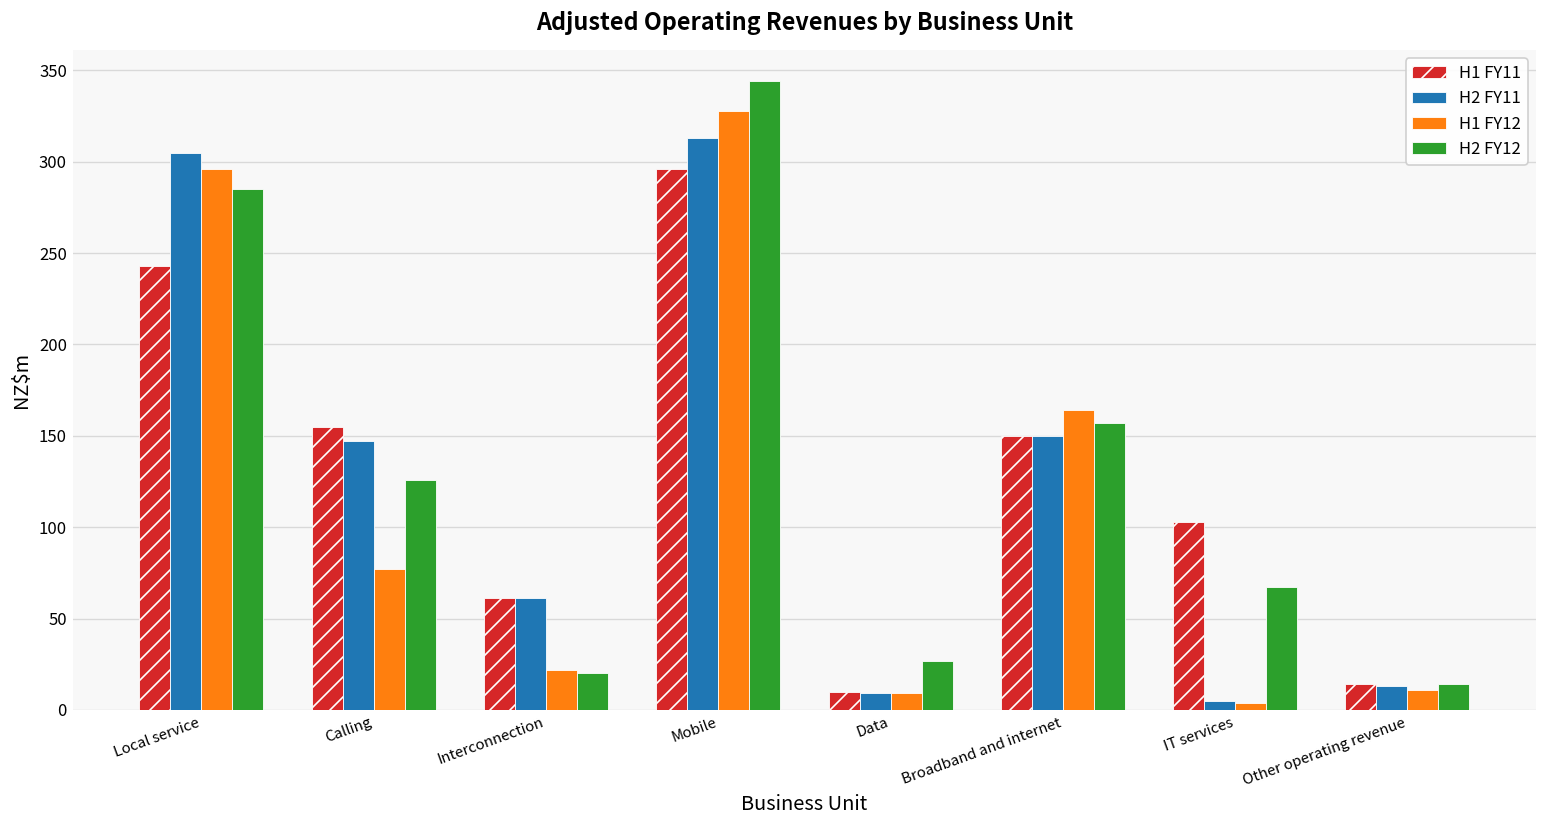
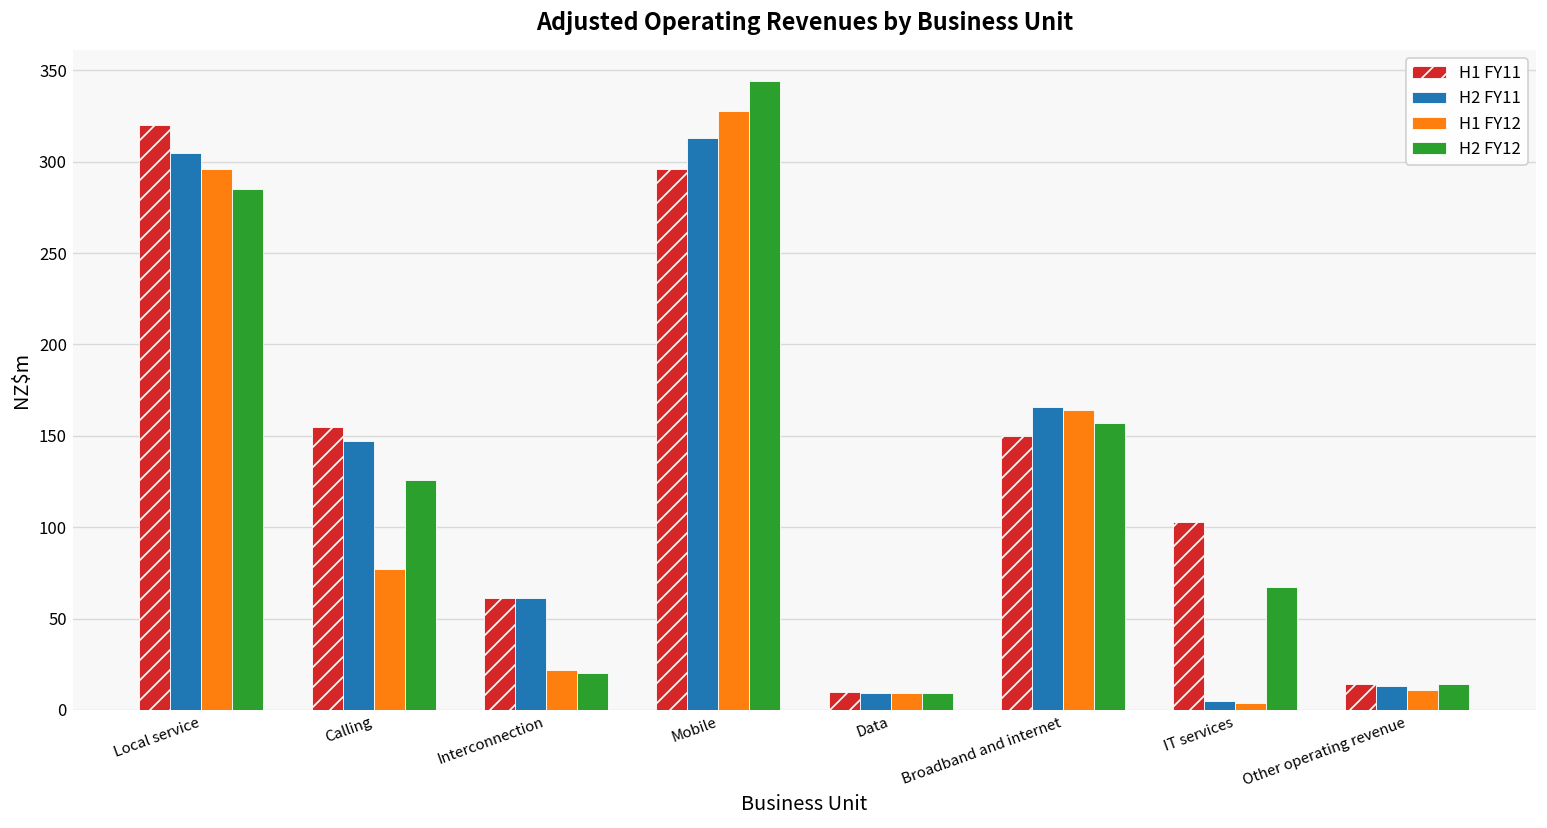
H1 FY11, Local service: 243 -> 320
H2 FY12, Data: 27 -> 9
H2 FY11, Broadband and internet: 150 -> 166
